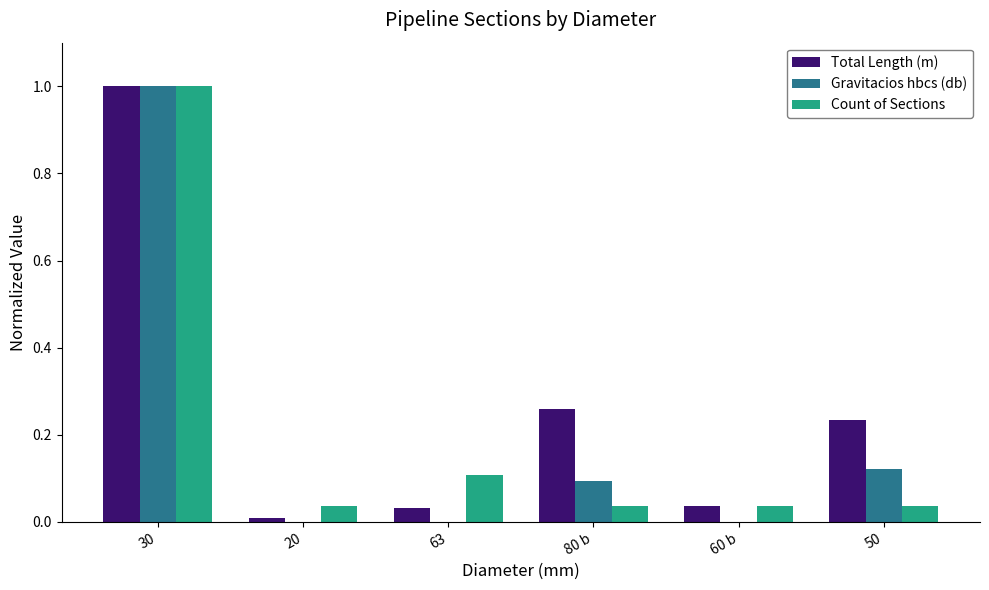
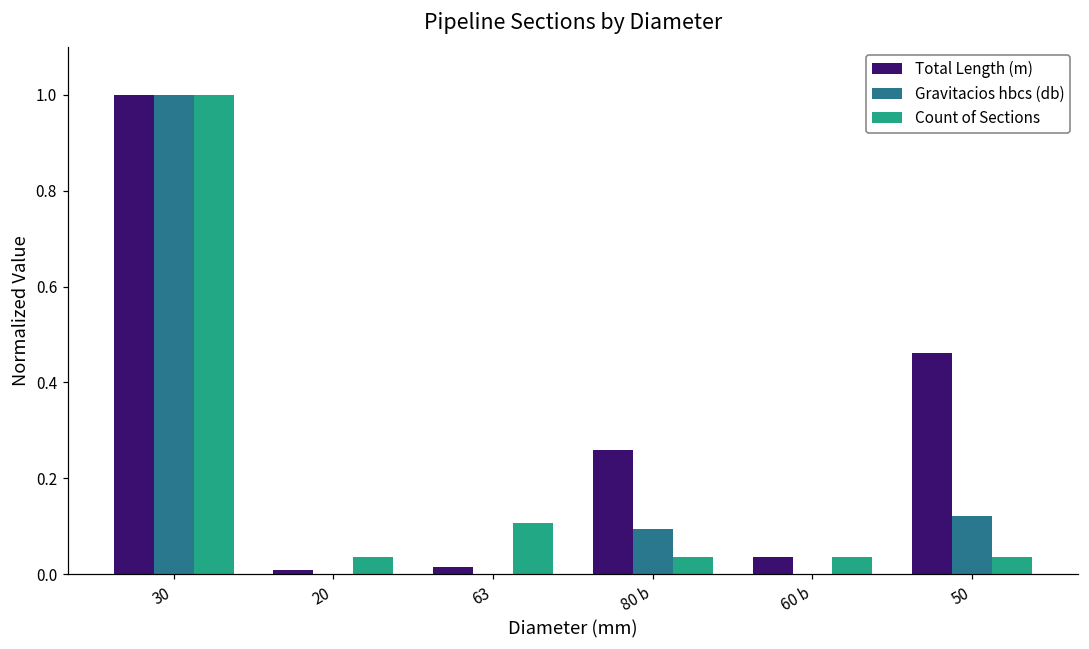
Total Length (m), 63: 0.03 -> 0.01
Total Length (m), 50: 0.23 -> 0.46
